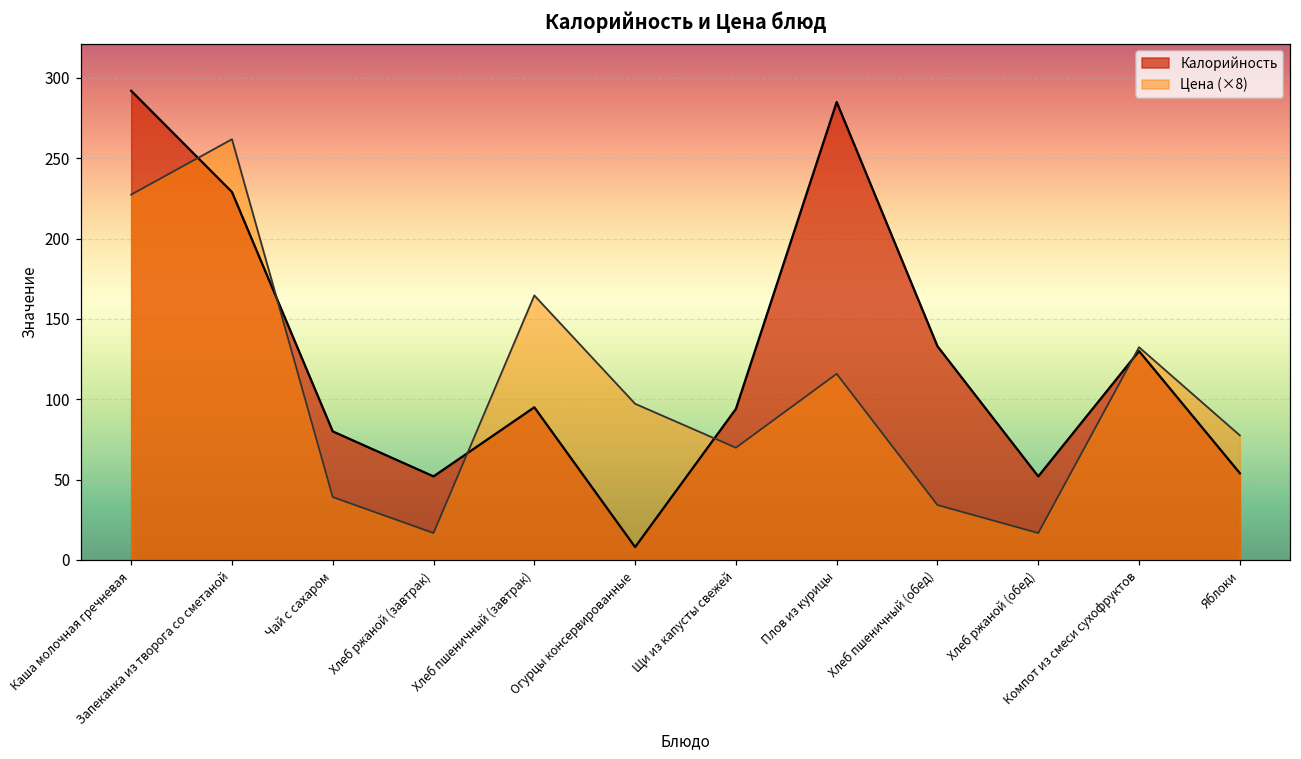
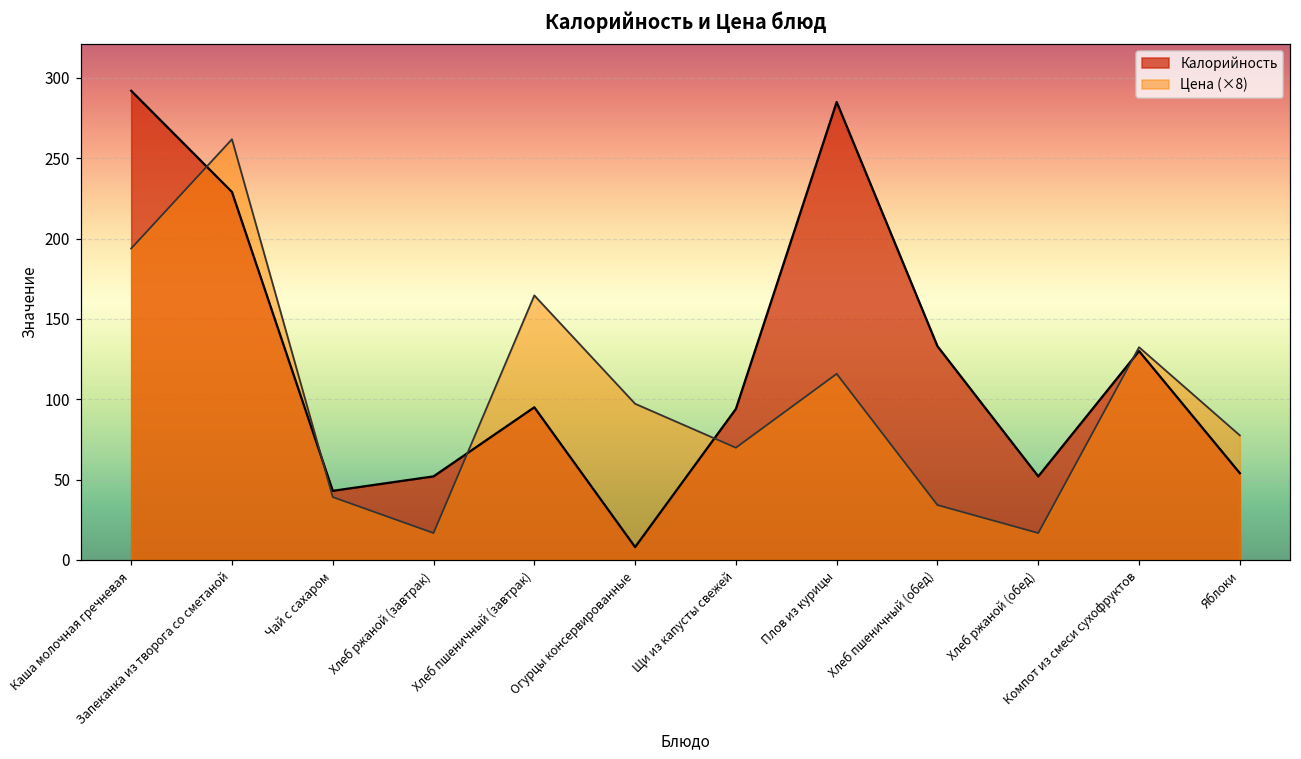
Цена (×8), Каша молочная гречневая: 227 -> 194
Калорийность, Чай с сахаром: 80 -> 43
